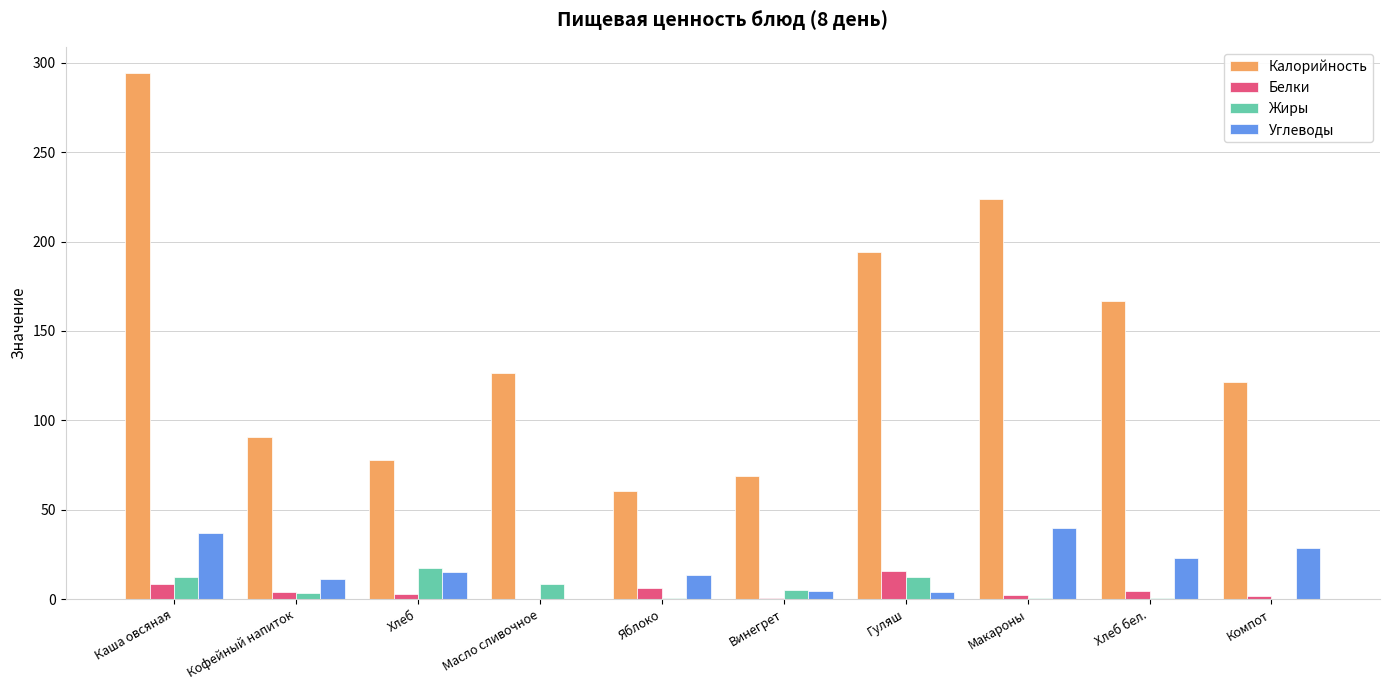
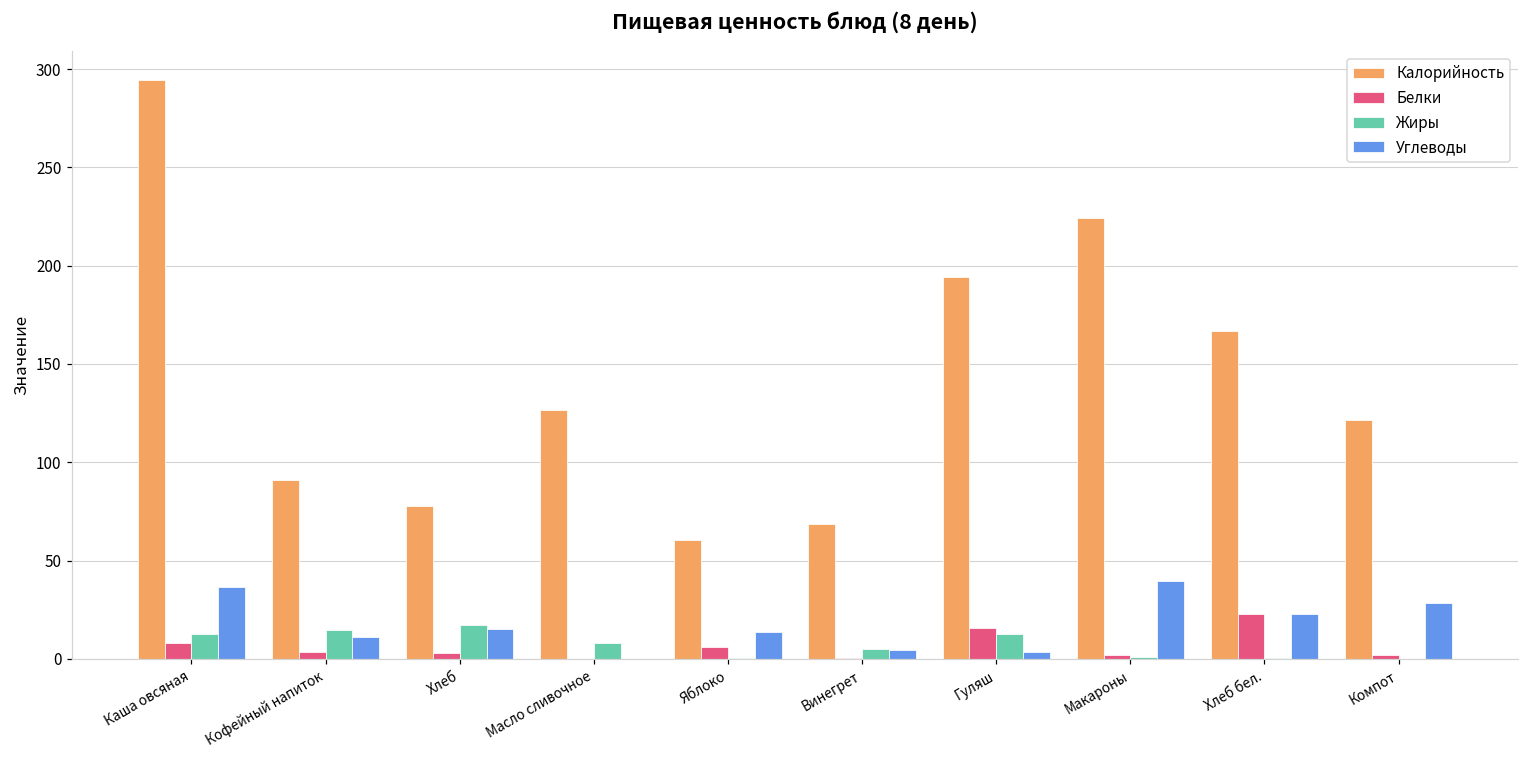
Жиры, Кофейный напиток: 4 -> 15
Белки, Хлеб бел.: 5 -> 23
